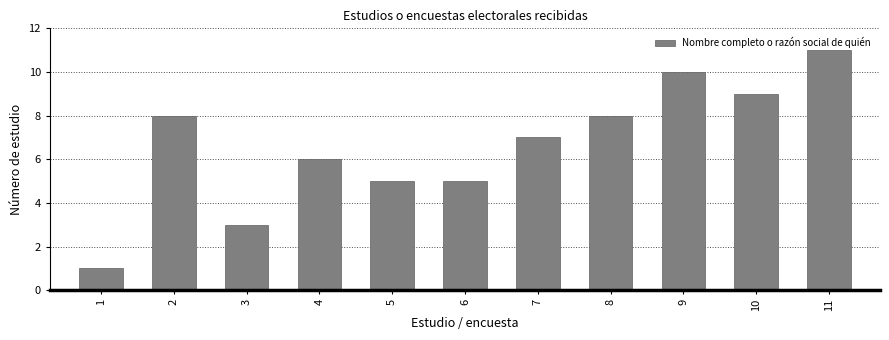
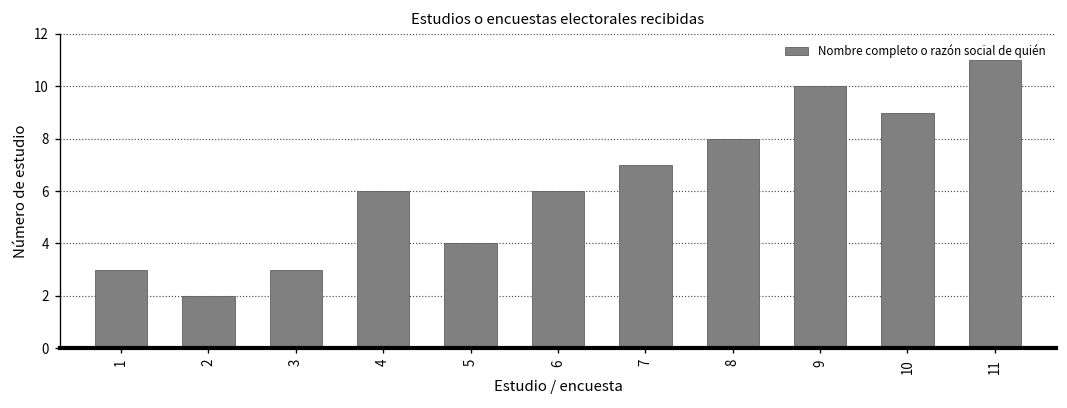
1: 1 -> 3
2: 8 -> 2
5: 5 -> 4
6: 5 -> 6
